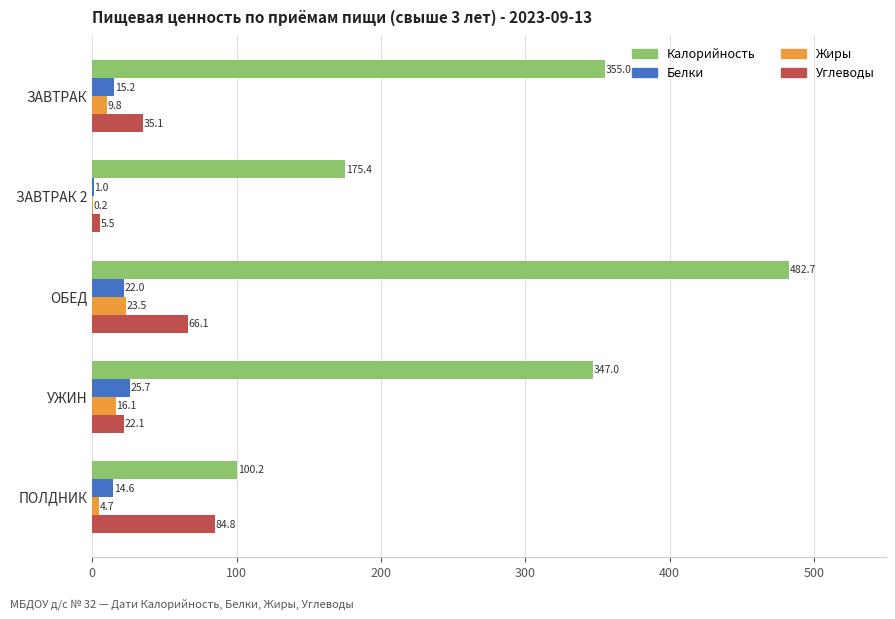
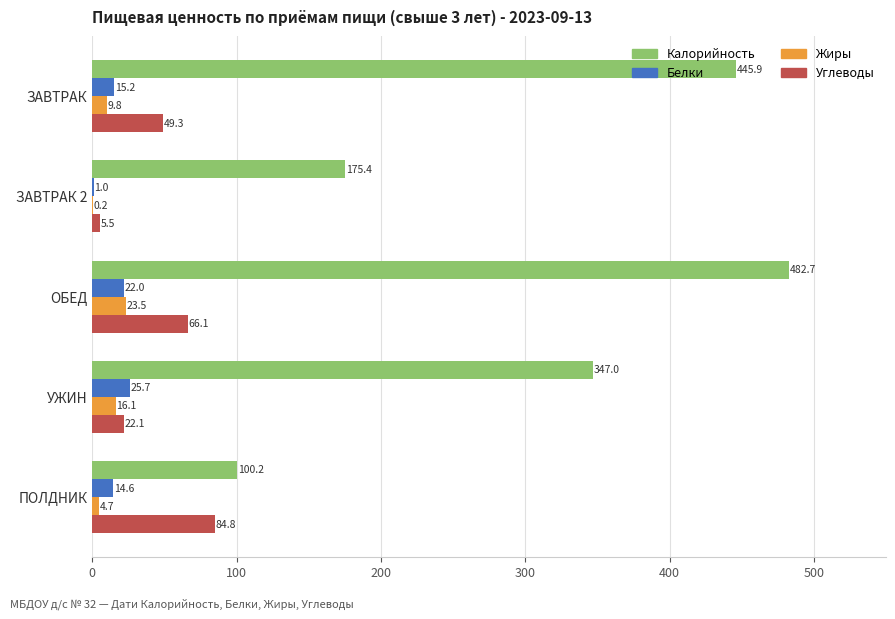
Калорийность, ЗАВТРАК: 355.0 -> 445.9
Углеводы, ЗАВТРАК: 35.1 -> 49.3
